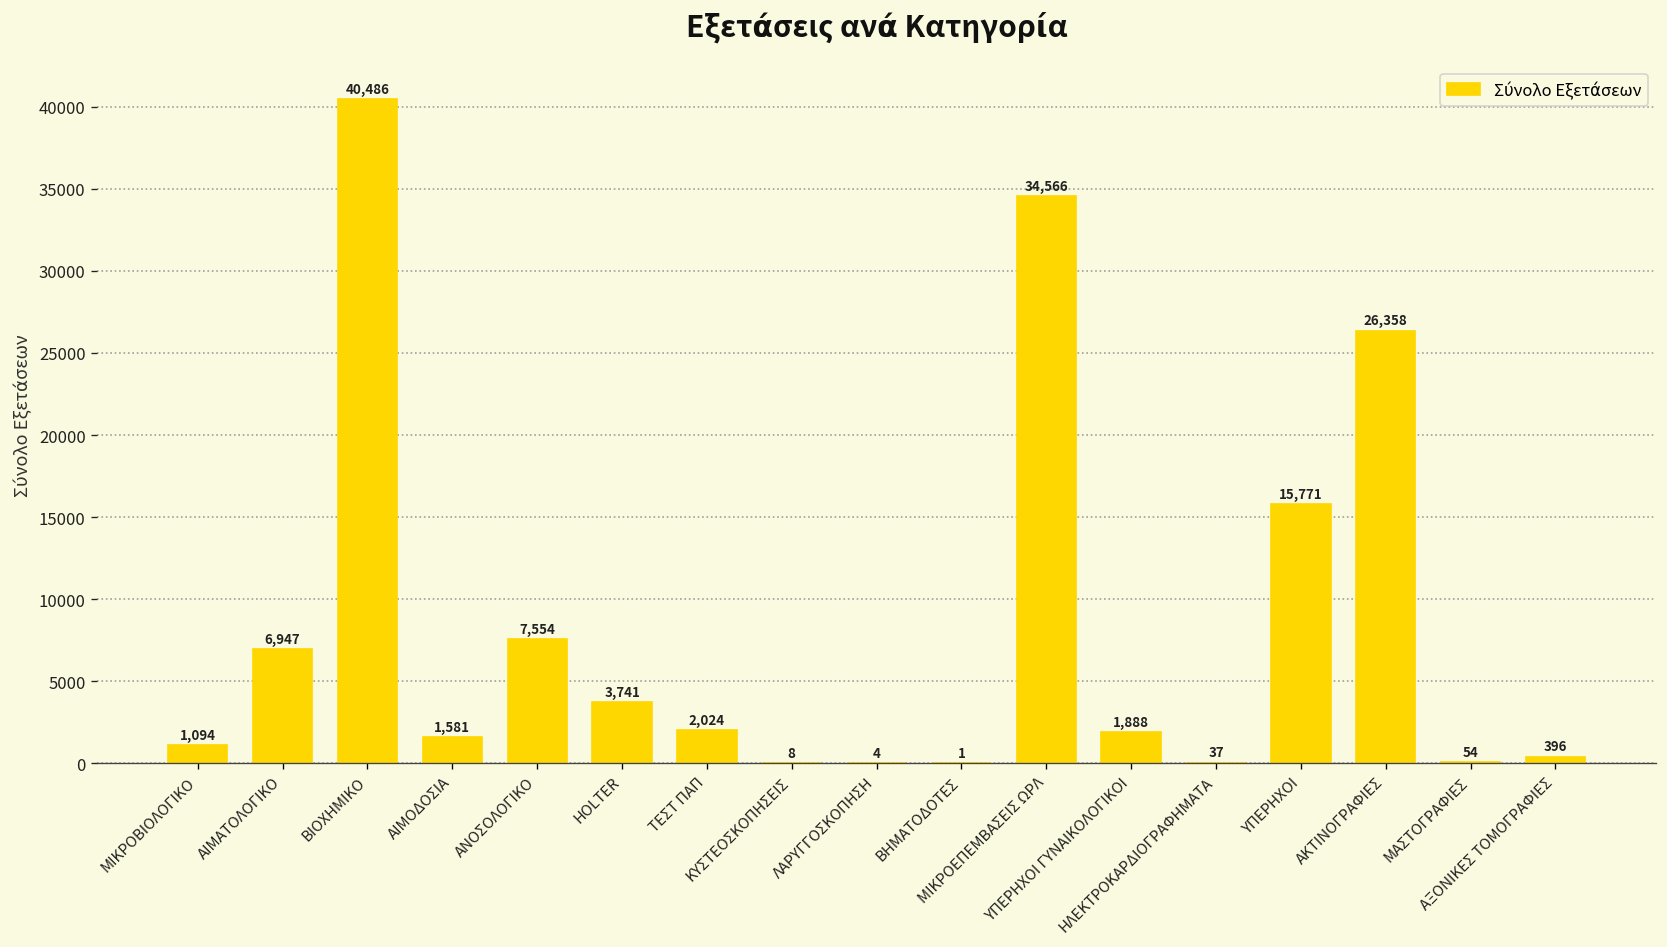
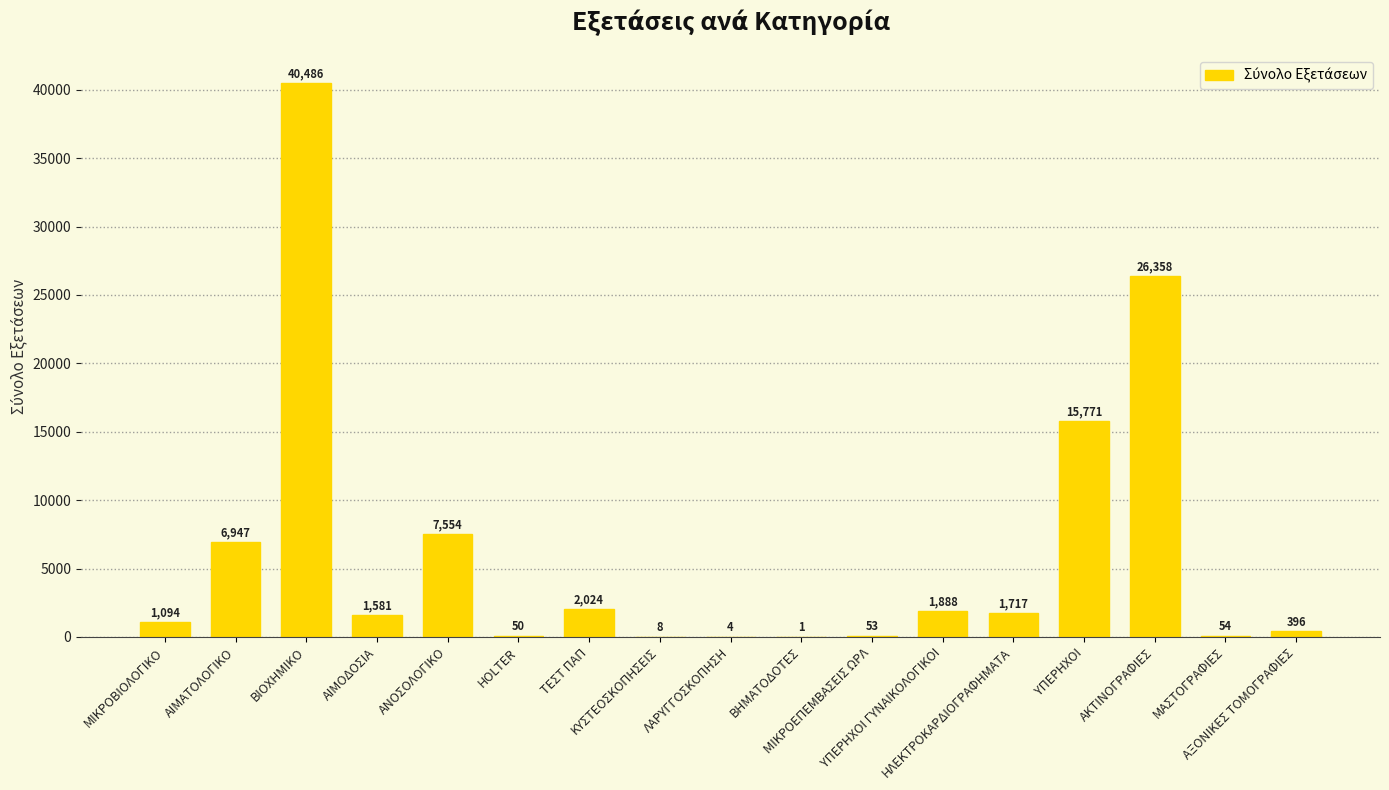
HOLTER: 3,741 -> 50
ΜΙΚΡΟΕΠΕΜΒΑΣΕΙΣ ΩΡΛ: 34,566 -> 53
ΗΛΕΚΤΡΟΚΑΡΔΙΟΓΡΑΦΗΜΑΤΑ: 37 -> 1,717
